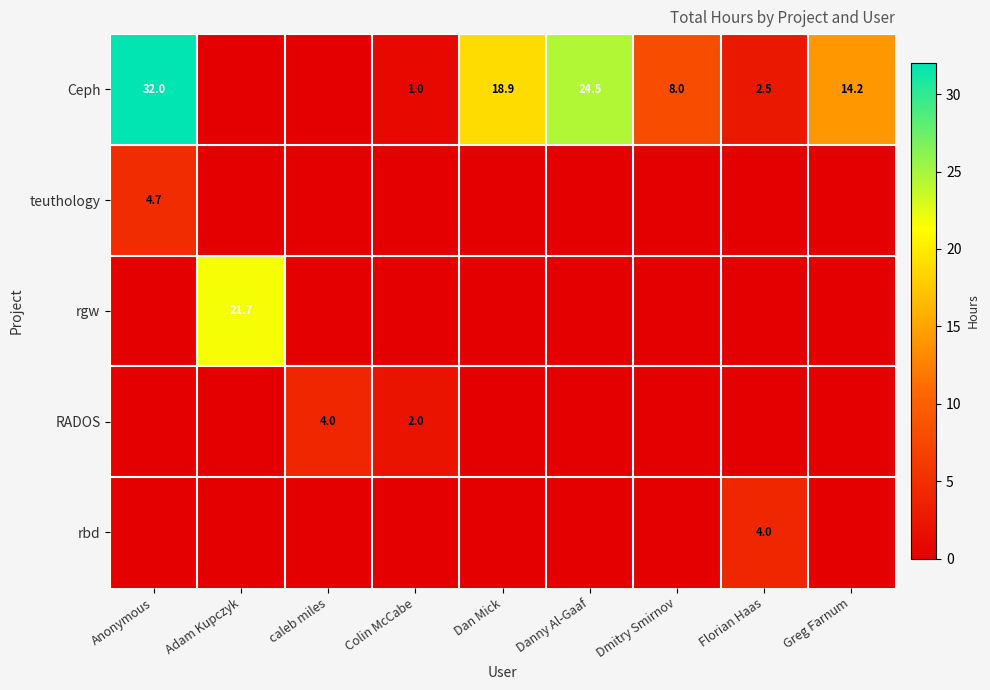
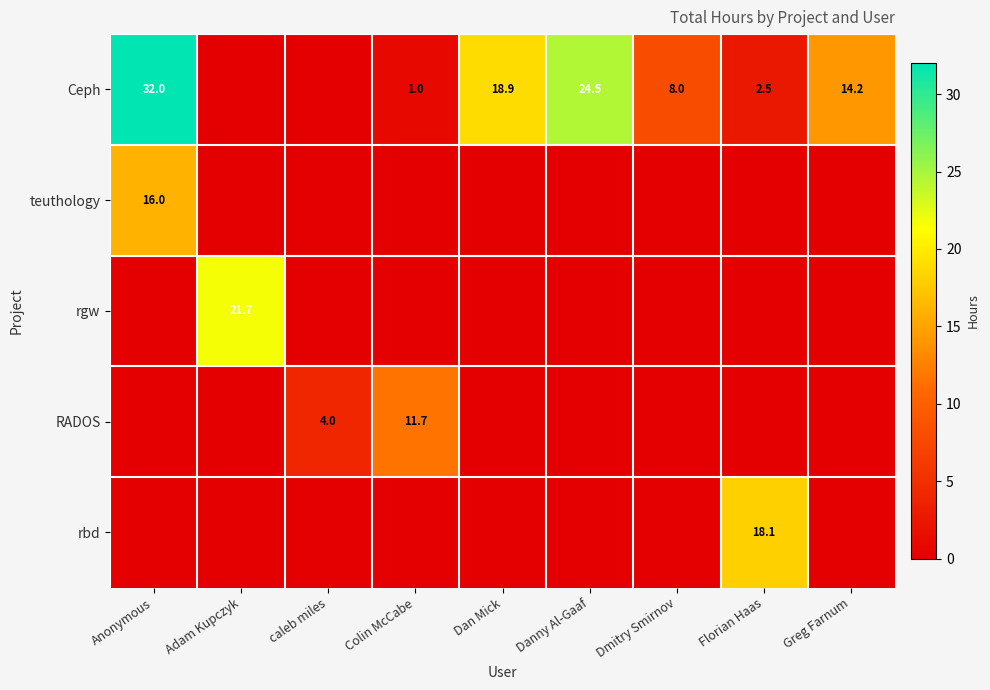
teuthology, Anonymous: 4.7 -> 16.0
RADOS, Colin McCabe: 2.0 -> 11.7
rbd, Florian Haas: 4.0 -> 18.1
